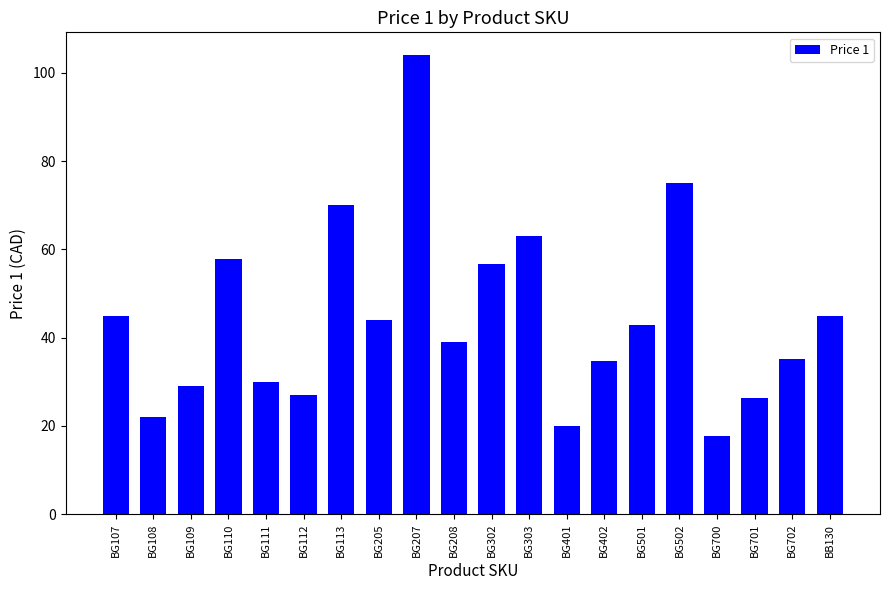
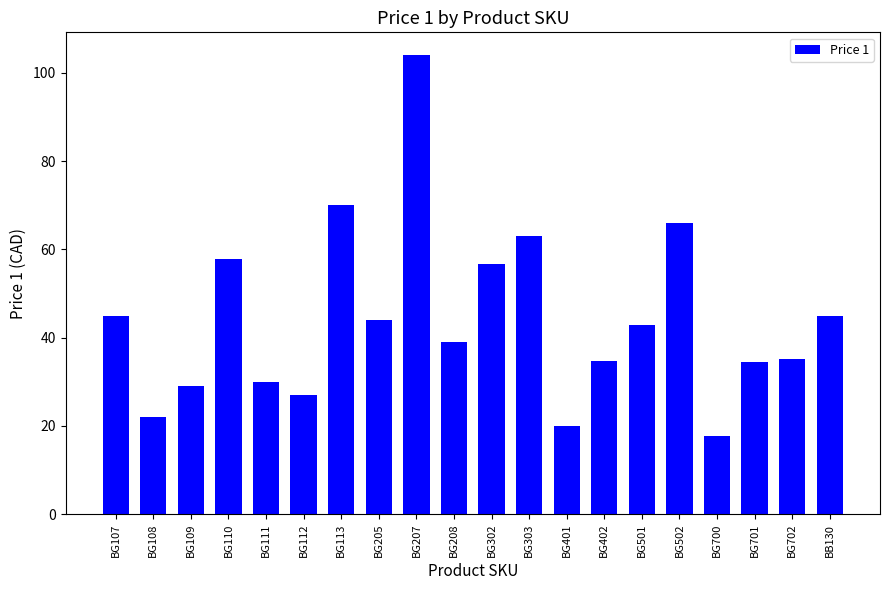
BG502: 75 -> 66
BG701: 26 -> 35
